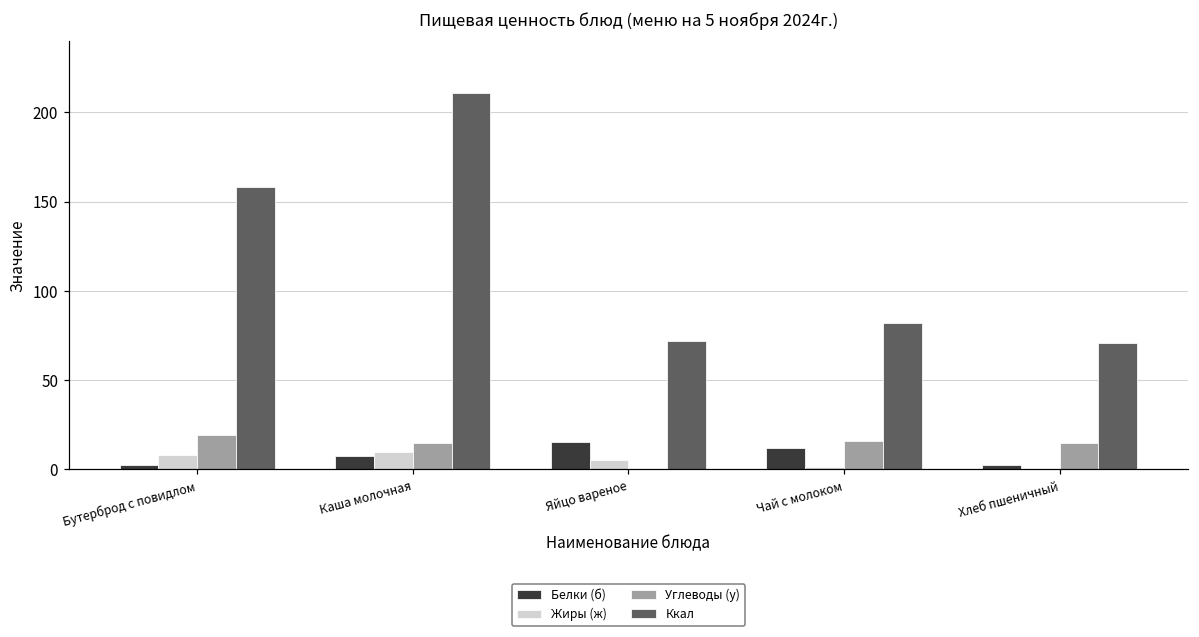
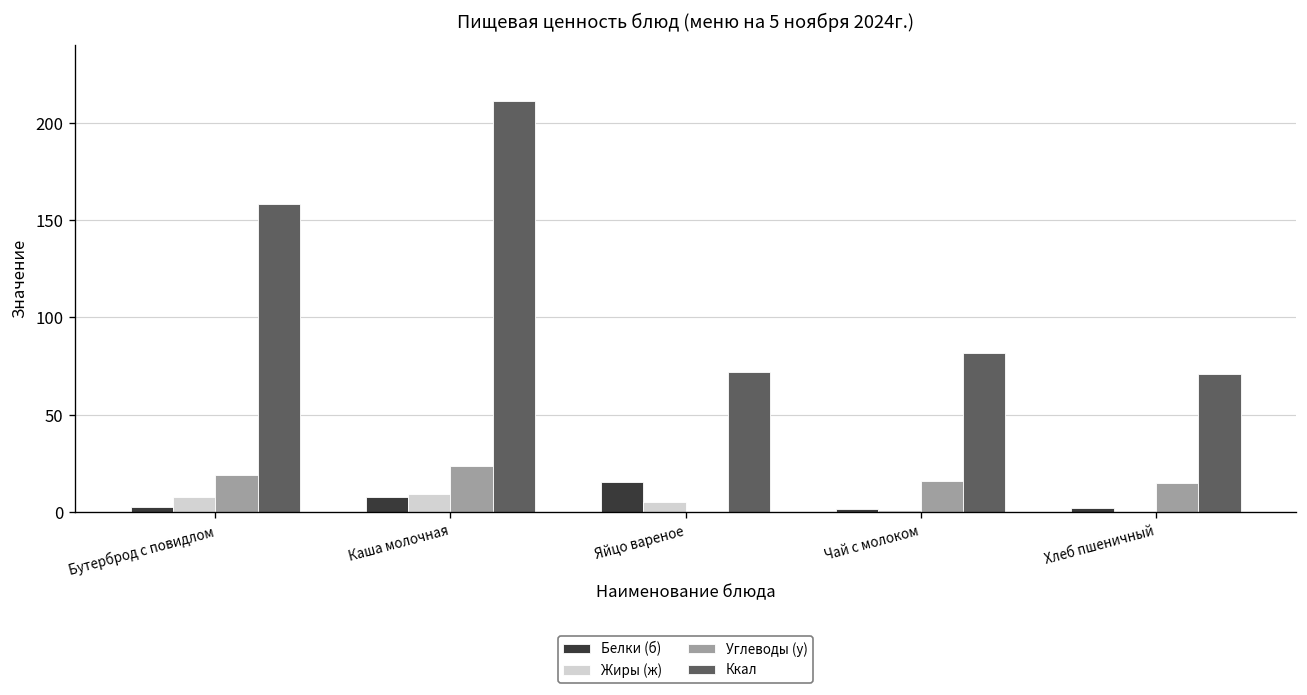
Углеводы (у), Каша молочная: 15 -> 24
Белки (б), Чай с молоком: 12 -> 2
